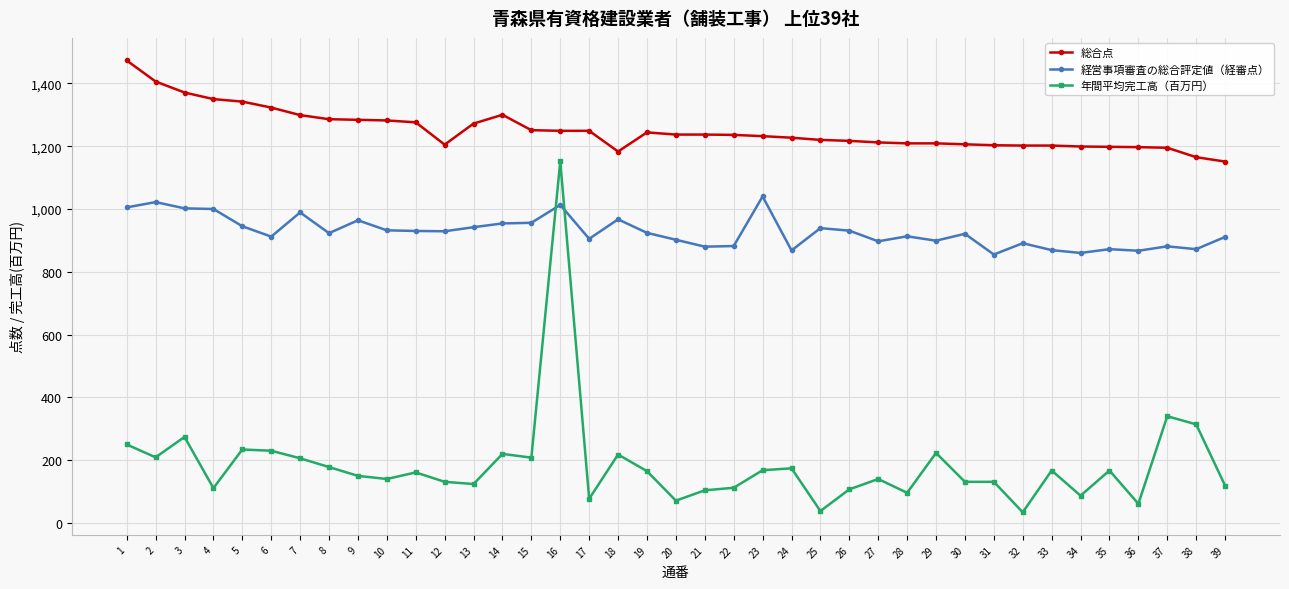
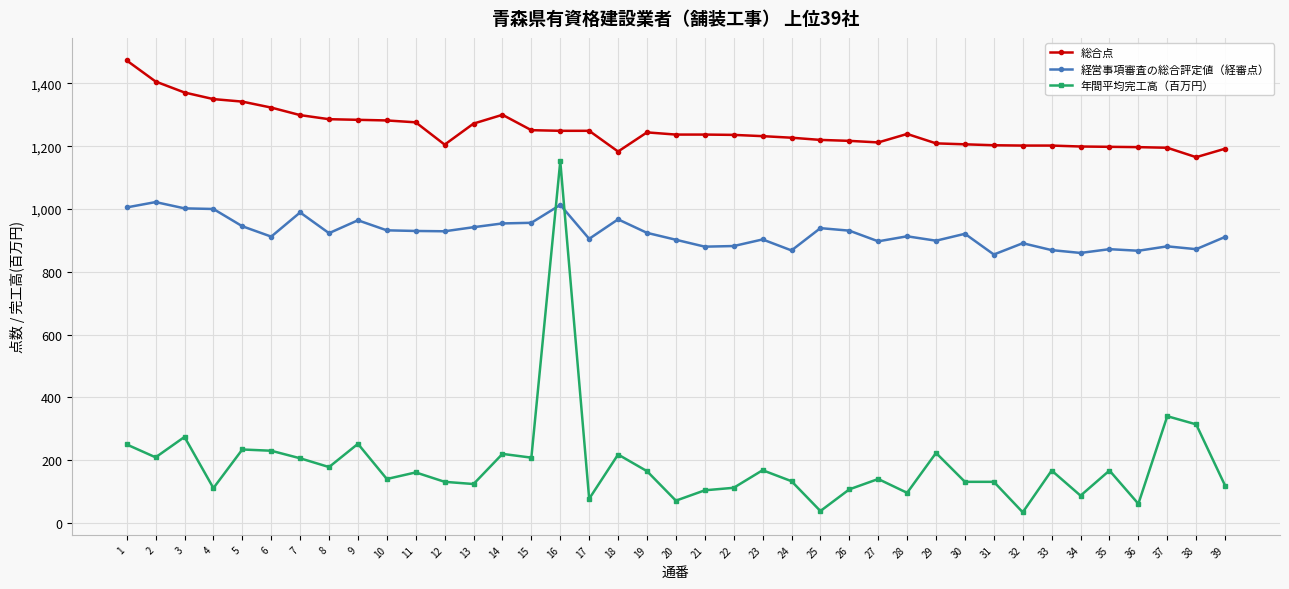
年間平均完工高（百万円）, 9: 150 -> 250
経営事項審査の総合評定値（経審点）, 23: 1,040 -> 900
年間平均完工高（百万円）, 24: 170 -> 130
総合点, 28: 1,210 -> 1,240
総合点, 39: 1,150 -> 1,190
